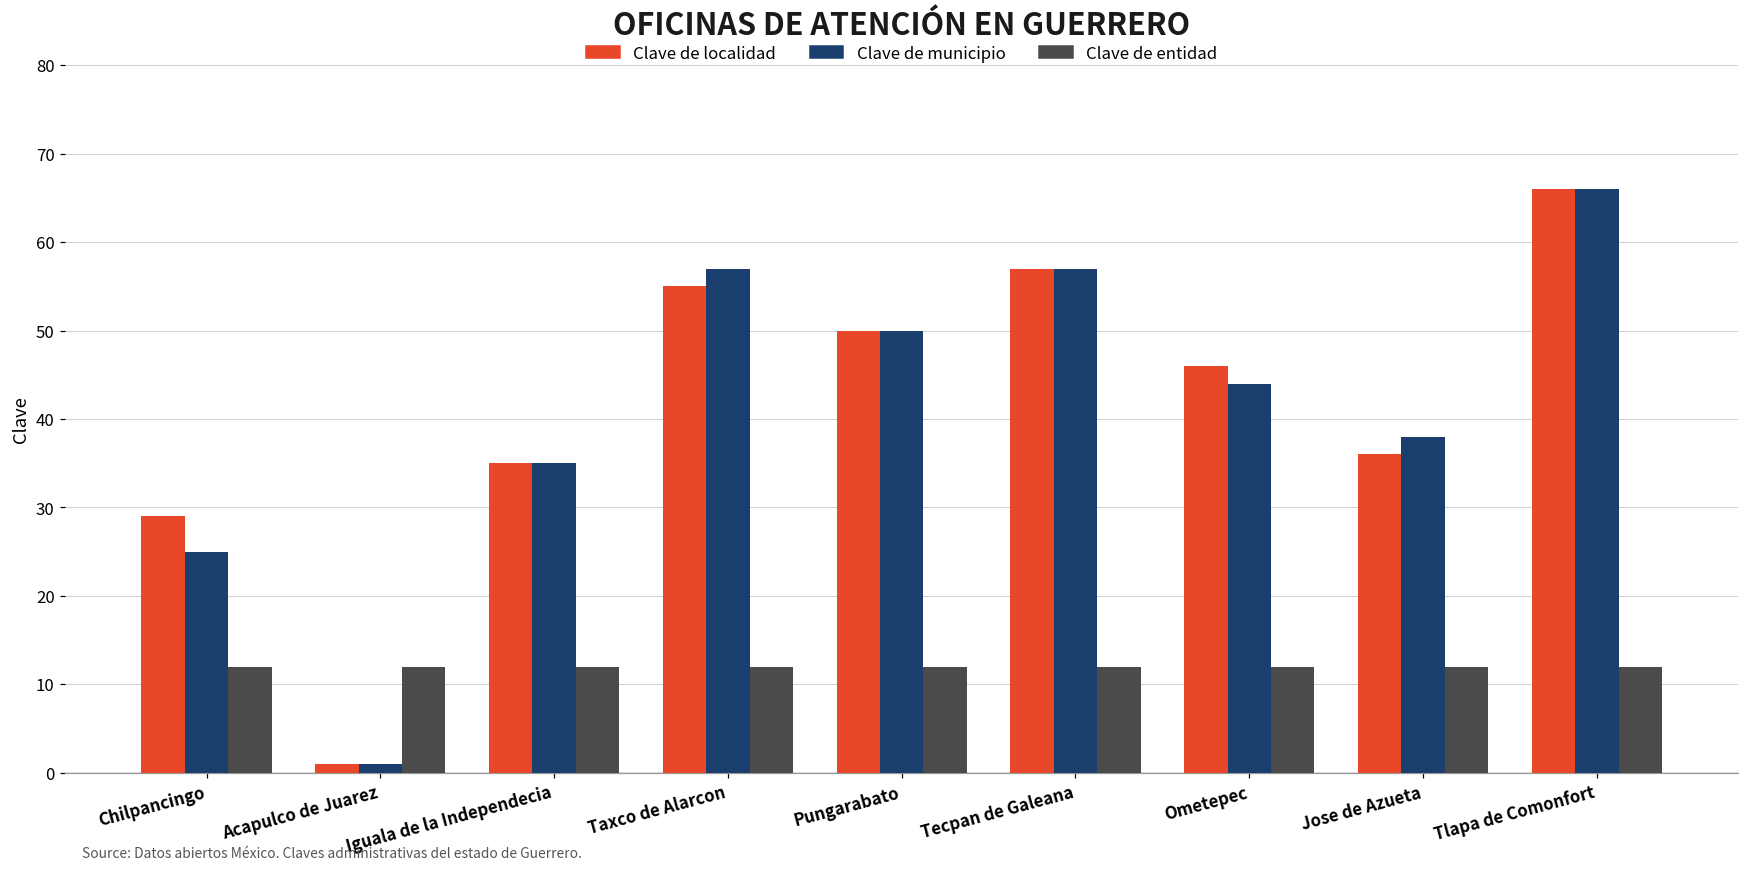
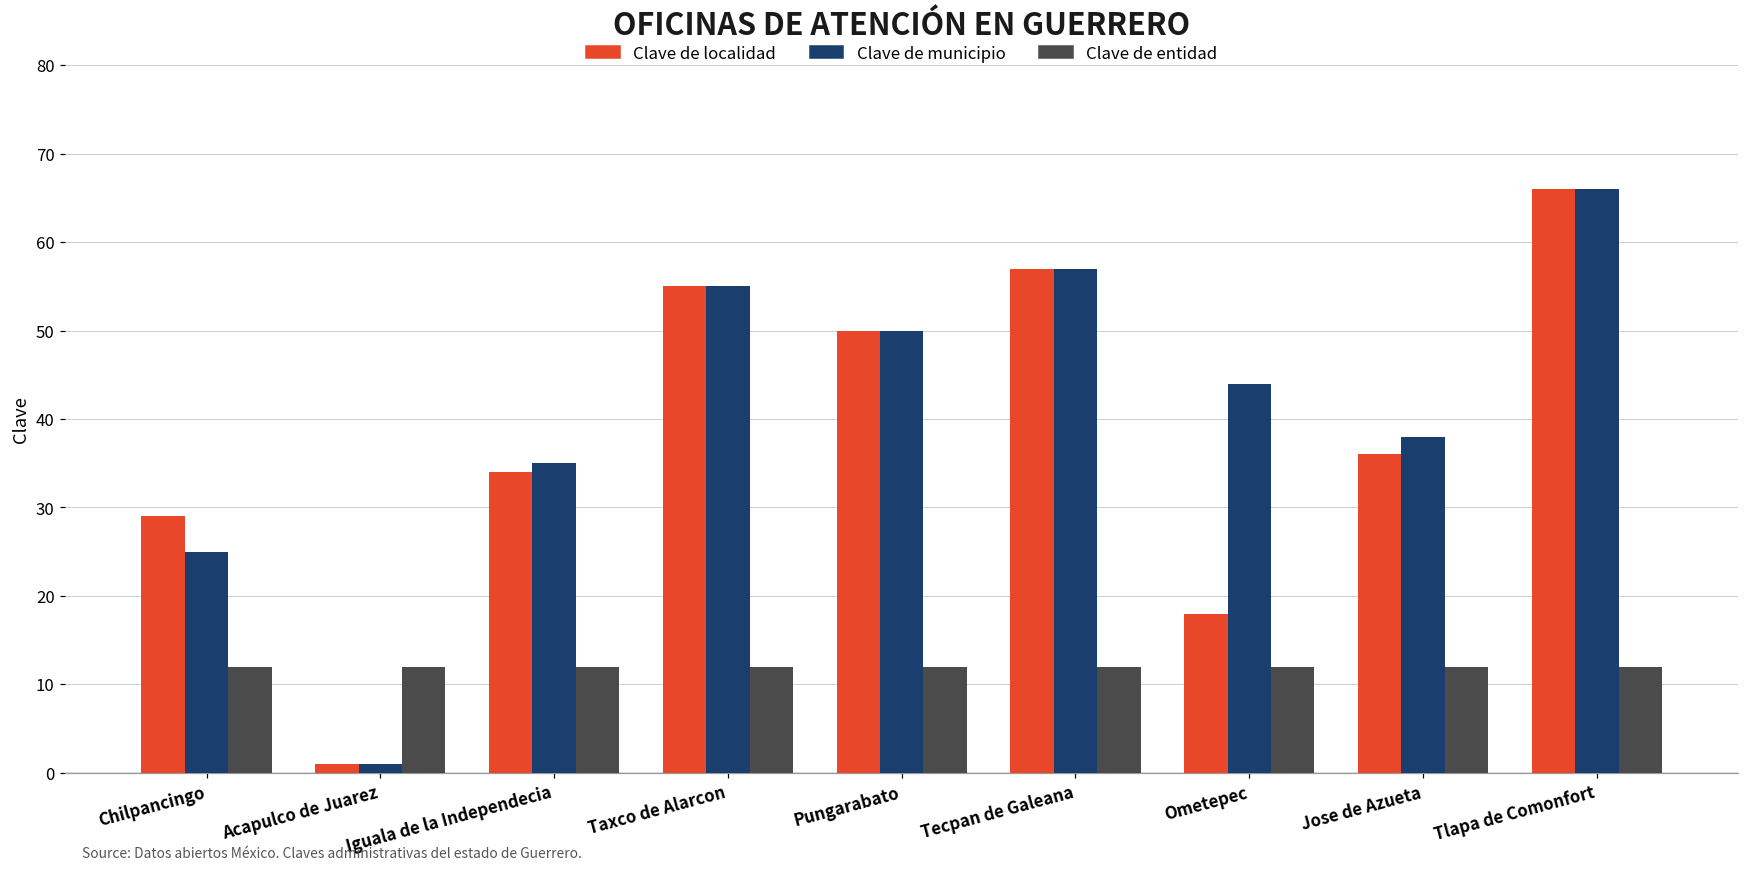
Clave de localidad, Iguala de la Independecia: 35 -> 34
Clave de municipio, Taxco de Alarcon: 57 -> 55
Clave de localidad, Ometepec: 46 -> 18
